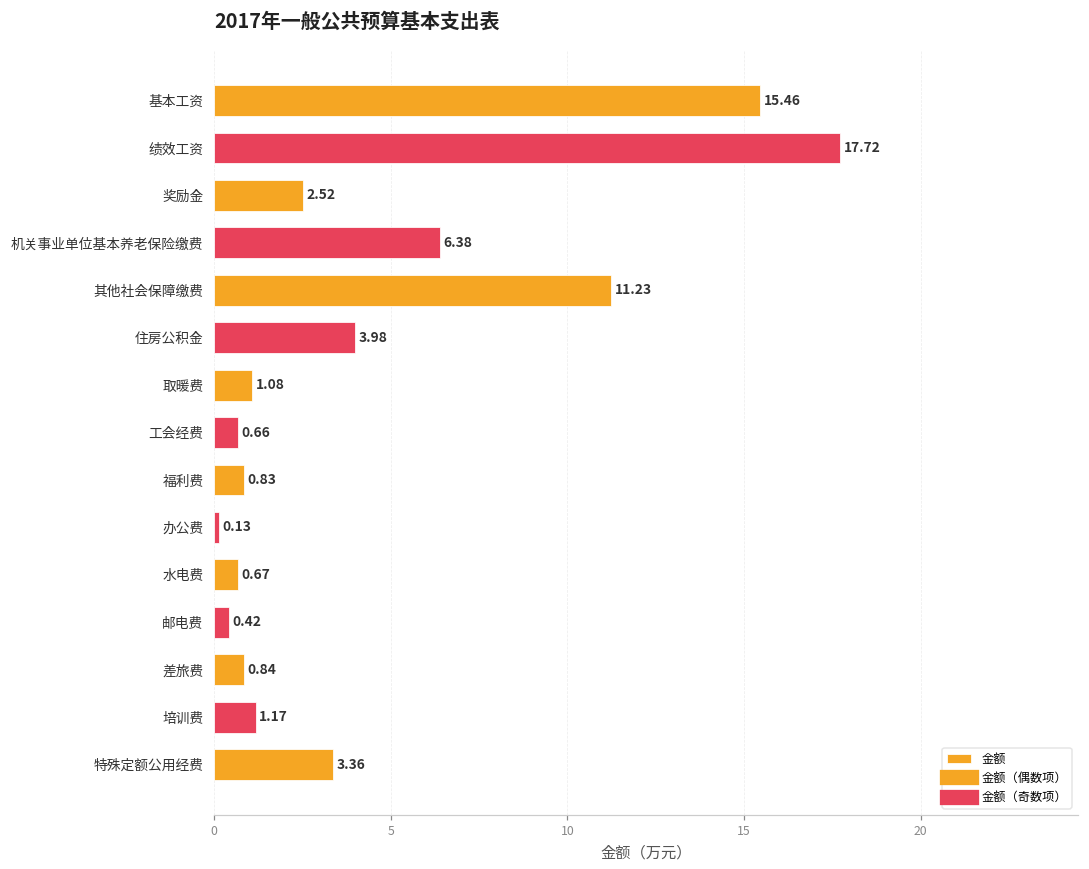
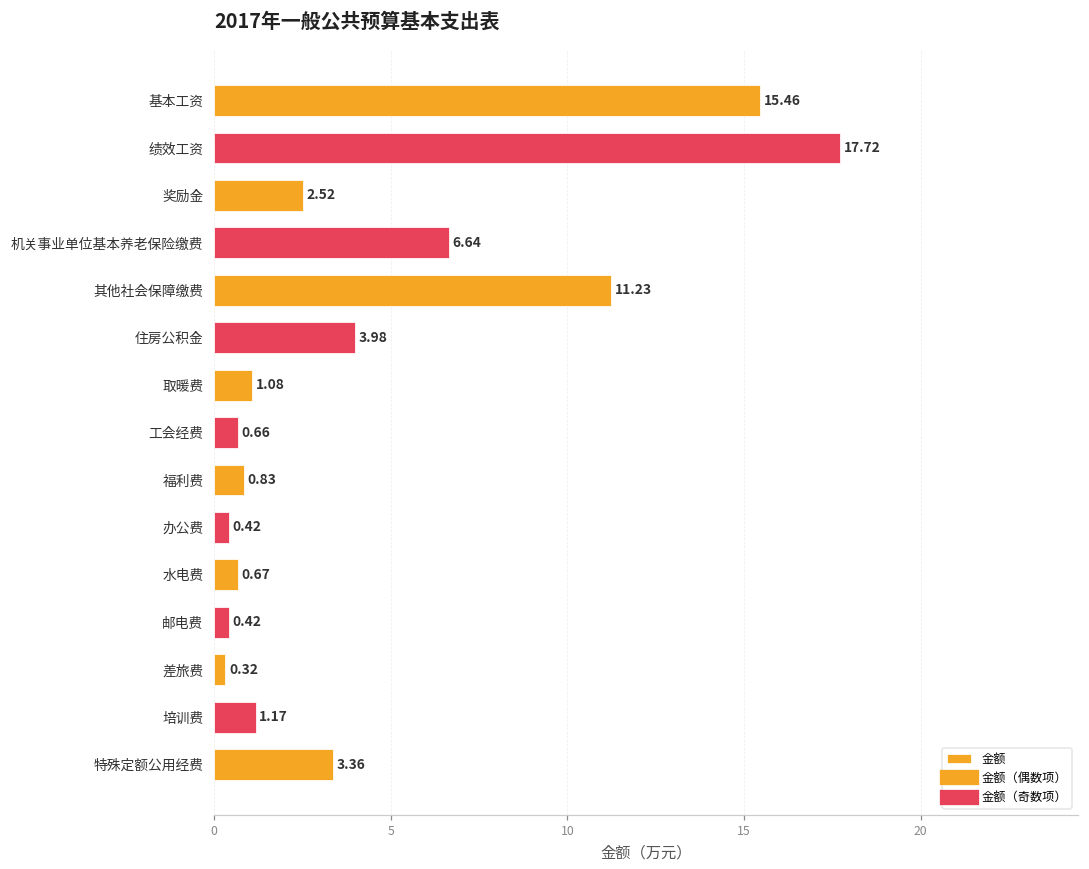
机关事业单位基本养老保险缴费: 6.38 -> 6.64
办公费: 0.13 -> 0.42
差旅费: 0.84 -> 0.32
